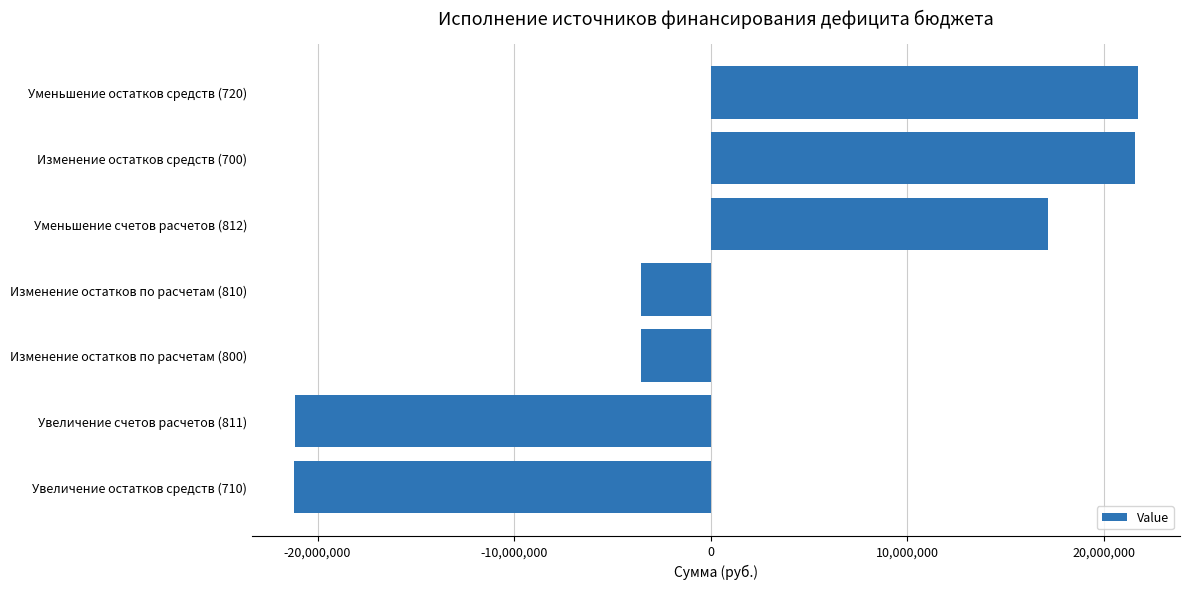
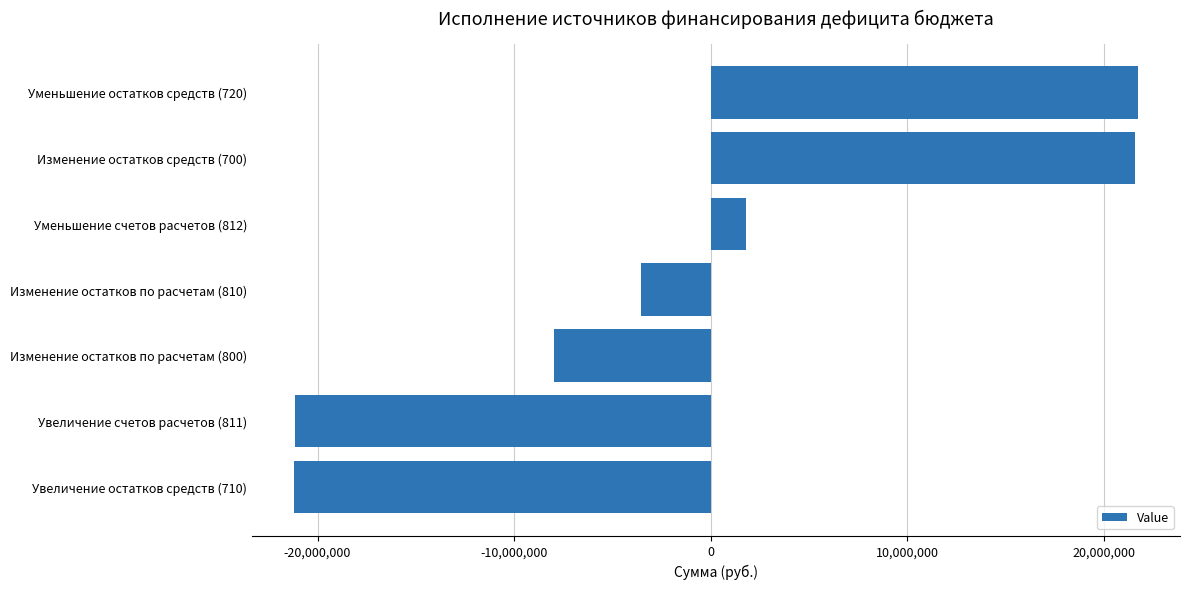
Уменьшение счетов расчетов (812): 17,100,000 -> 1,800,000
Изменение остатков по расчетам (800): -3,500,000 -> -8,000,000
